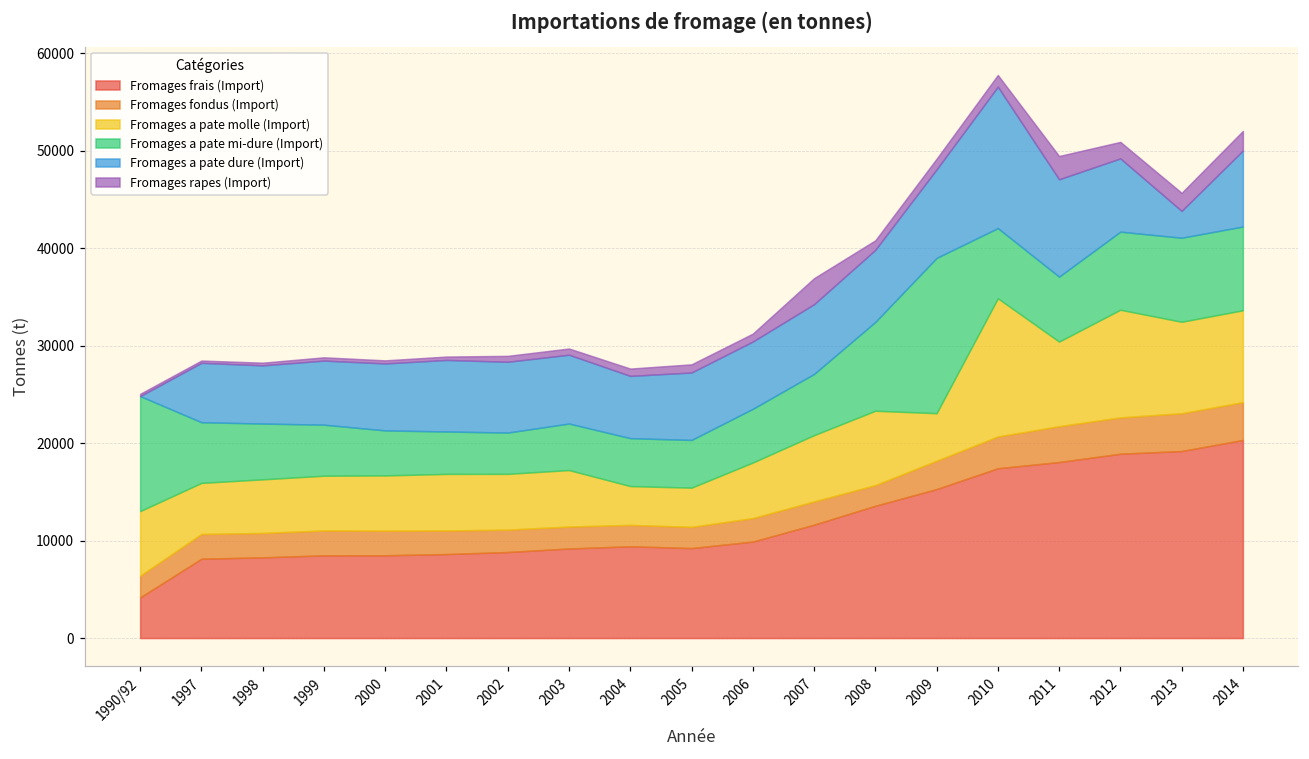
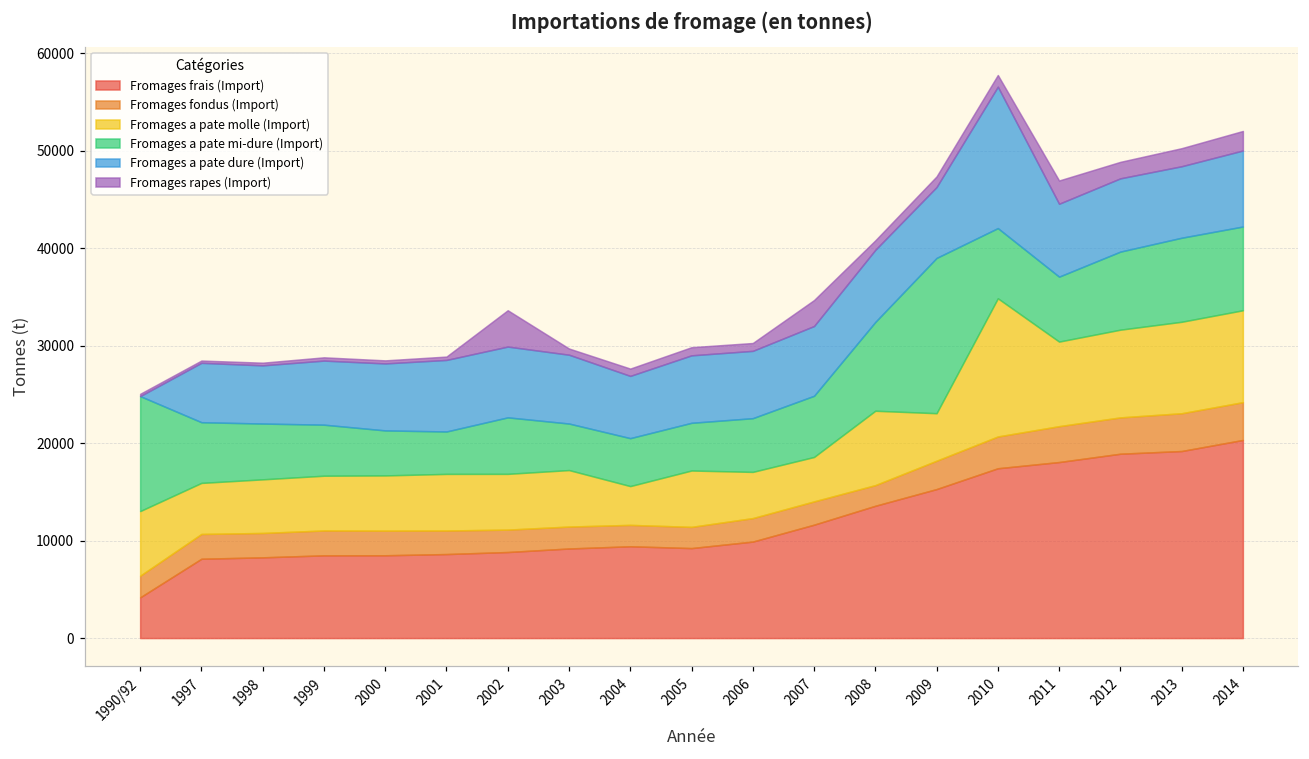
Fromages a pate mi-dure (Import), 2002: 4000 -> 6000
Fromages rapes (Import), 2002: 1000 -> 4000
Fromages a pate molle (Import), 2005: 4000 -> 6000
Fromages a pate molle (Import), 2006: 6000 -> 5000
Fromages a pate molle (Import), 2007: 7000 -> 5000
Fromages a pate dure (Import), 2009: 9000 -> 7000
Fromages a pate dure (Import), 2011: 10000 -> 7000
Fromages a pate molle (Import), 2012: 11000 -> 9000
Fromages a pate dure (Import), 2013: 3000 -> 7000
